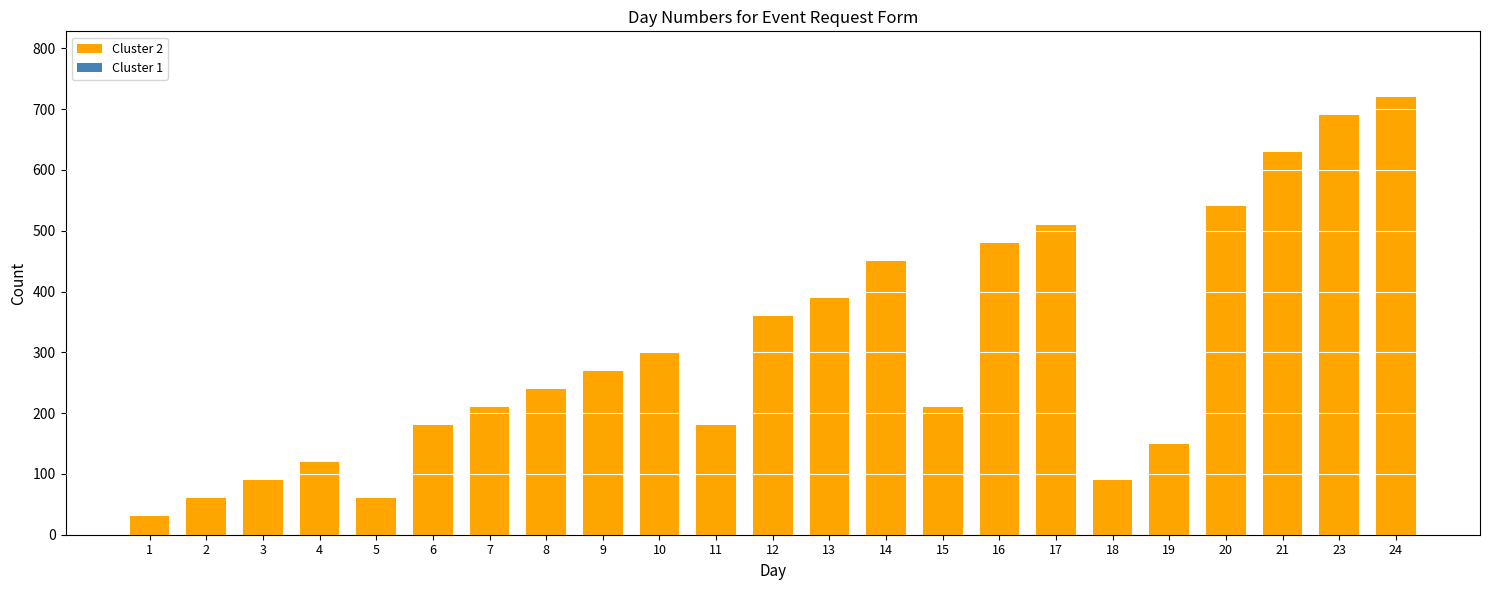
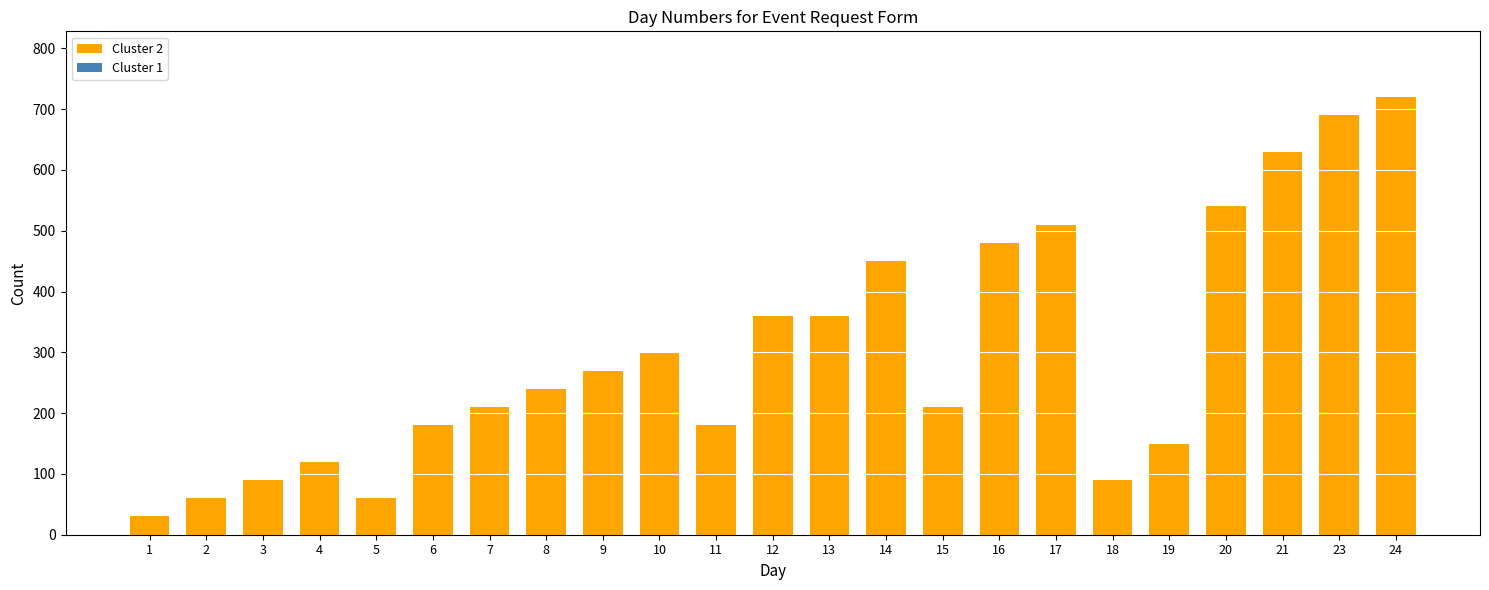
Cluster 2, 13: 390 -> 360
